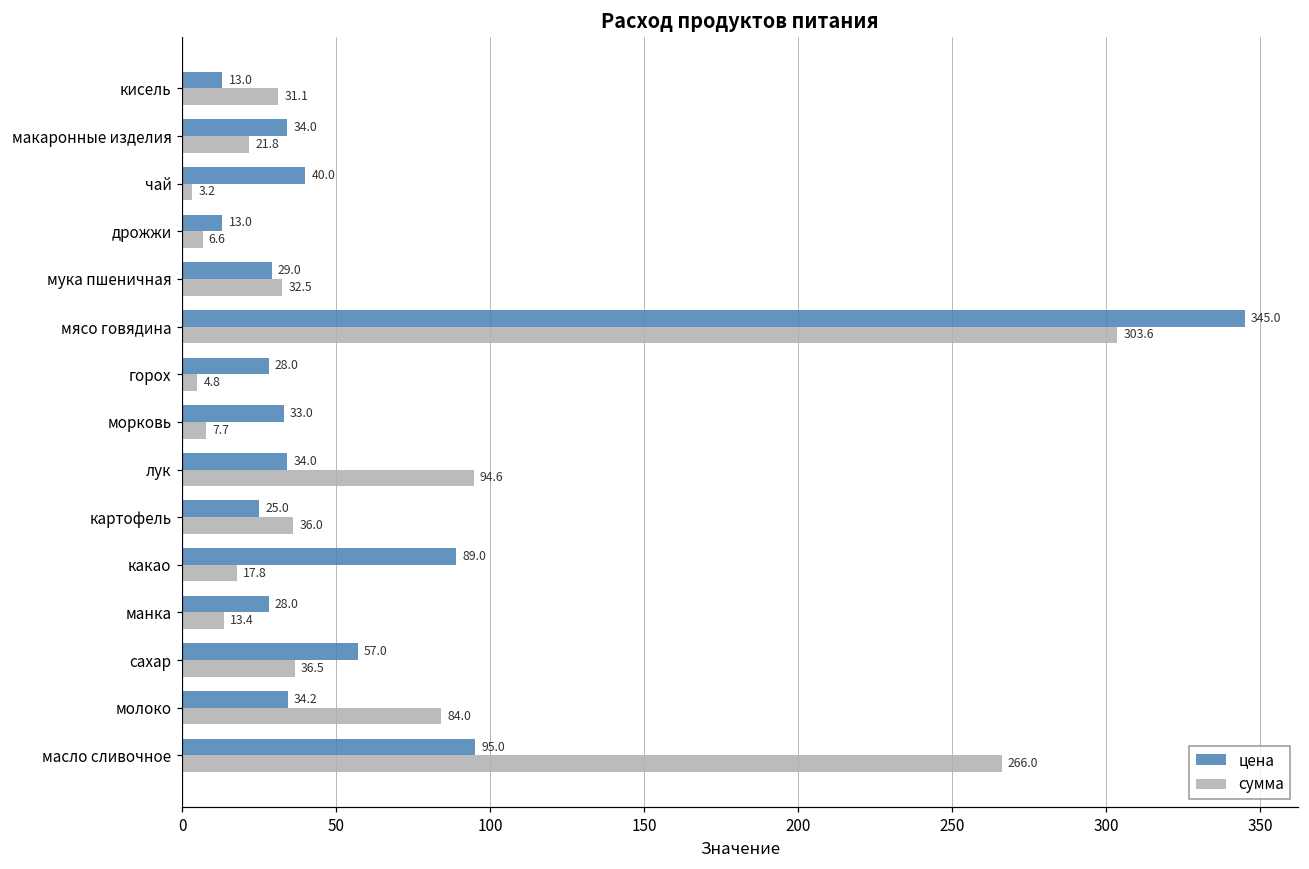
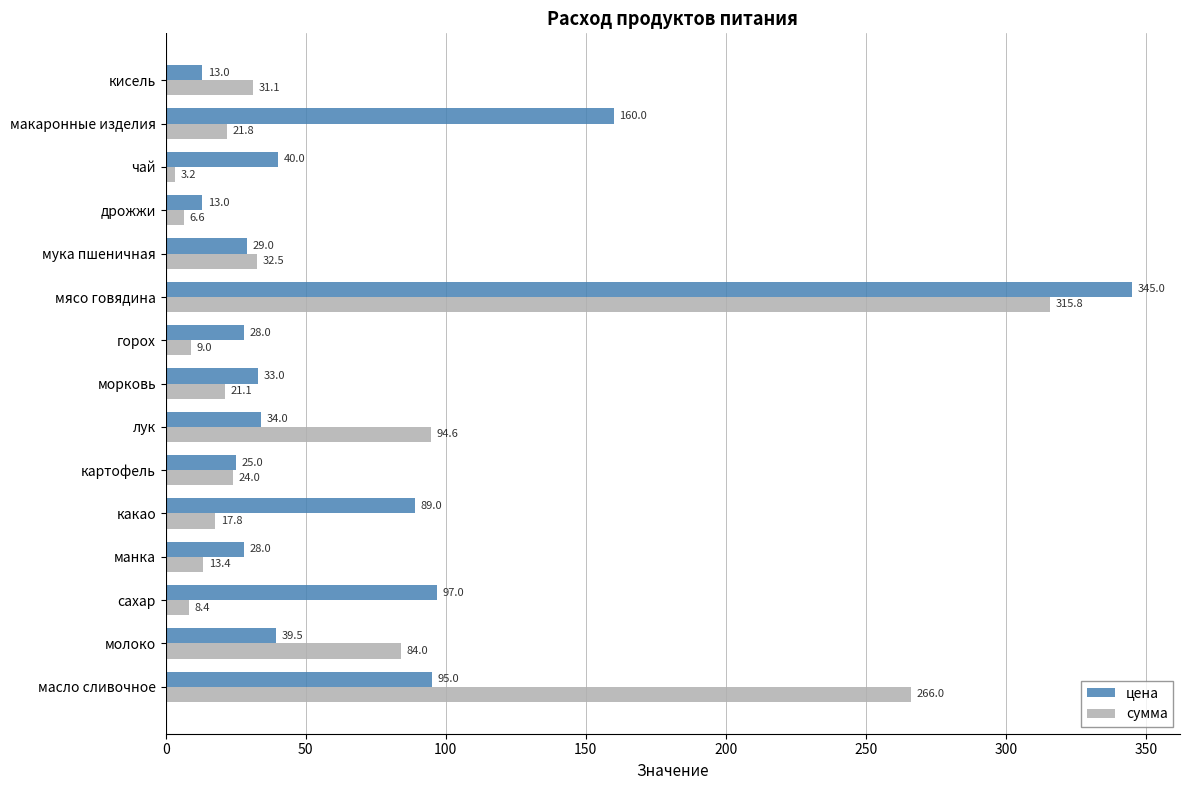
цена, макаронные изделия: 34.0 -> 160.0
сумма, мясо говядина: 303.6 -> 315.8
сумма, горох: 4.8 -> 9.0
сумма, морковь: 7.7 -> 21.1
сумма, картофель: 36.0 -> 24.0
цена, сахар: 57.0 -> 97.0
сумма, сахар: 36.5 -> 8.4
цена, молоко: 34.2 -> 39.5
